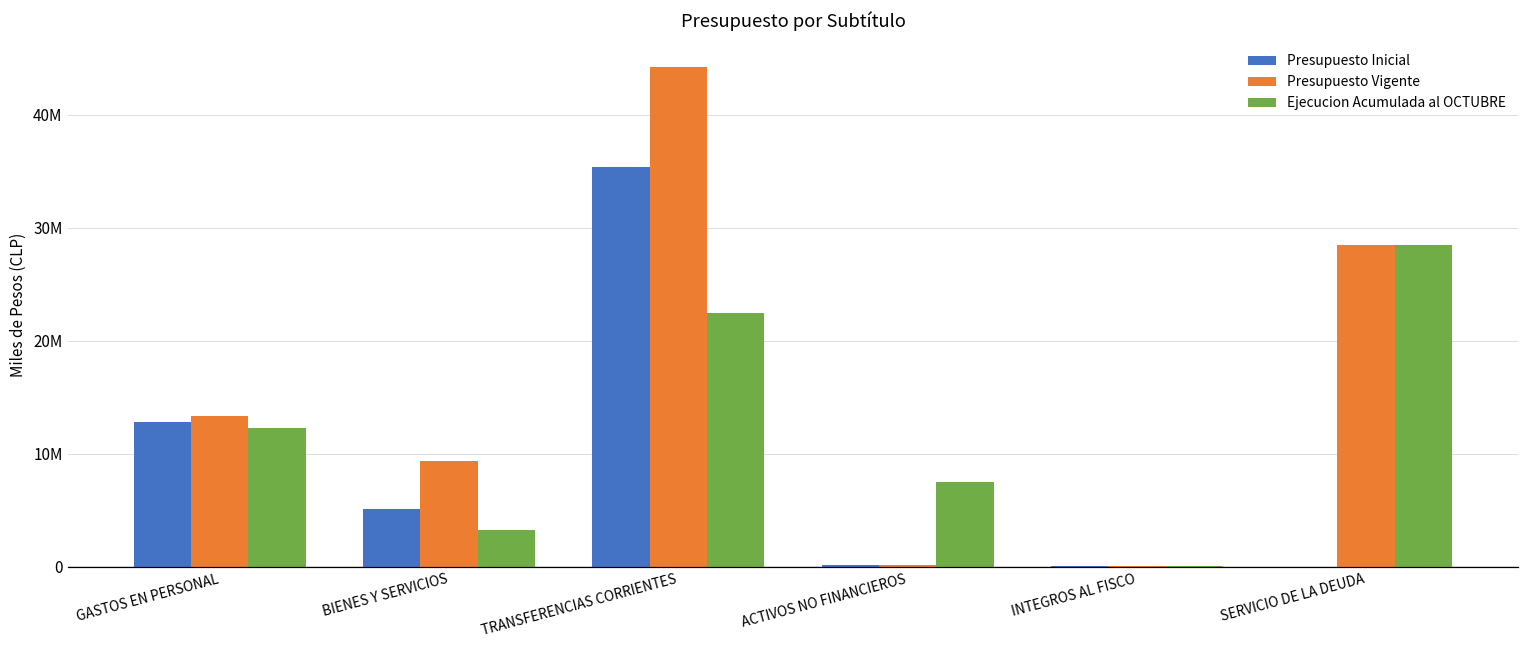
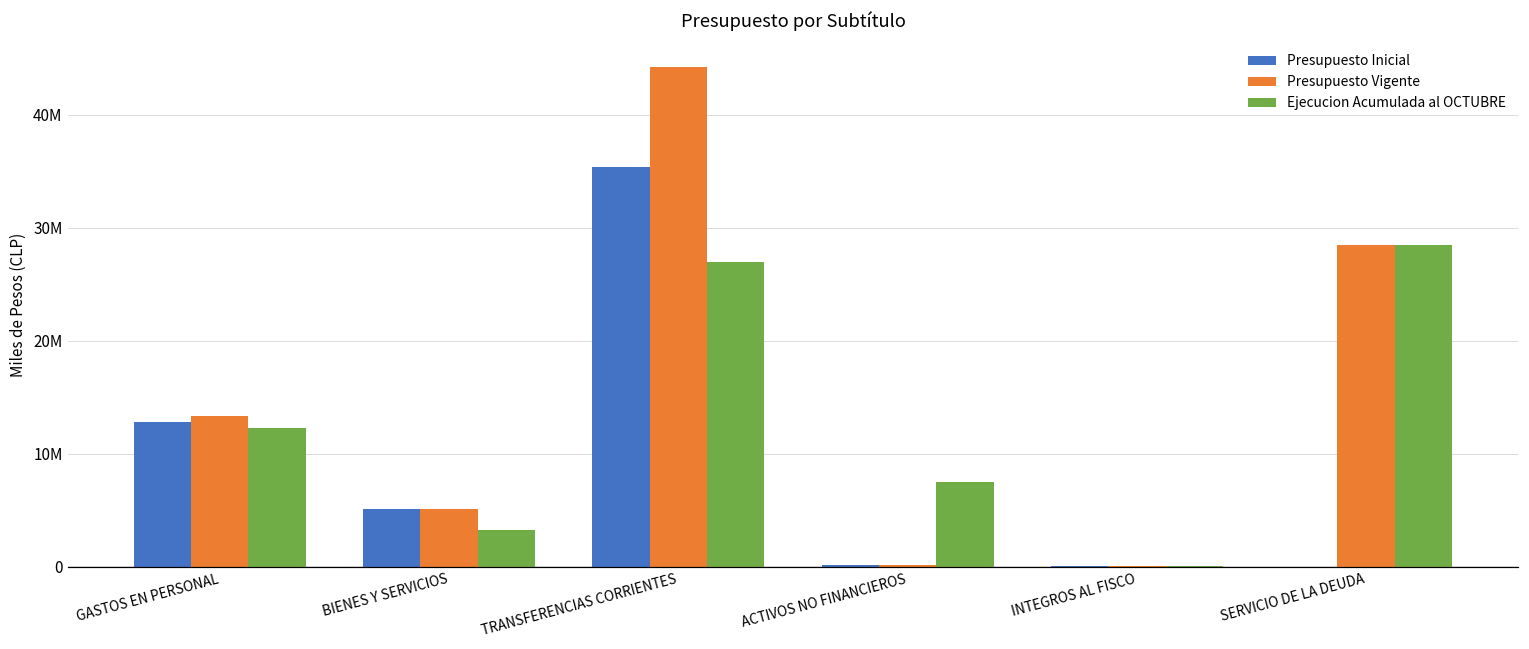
Presupuesto Vigente, BIENES Y SERVICIOS: 9300000 -> 5100000
Ejecucion Acumulada al OCTUBRE, TRANSFERENCIAS CORRIENTES: 22500000 -> 27000000
